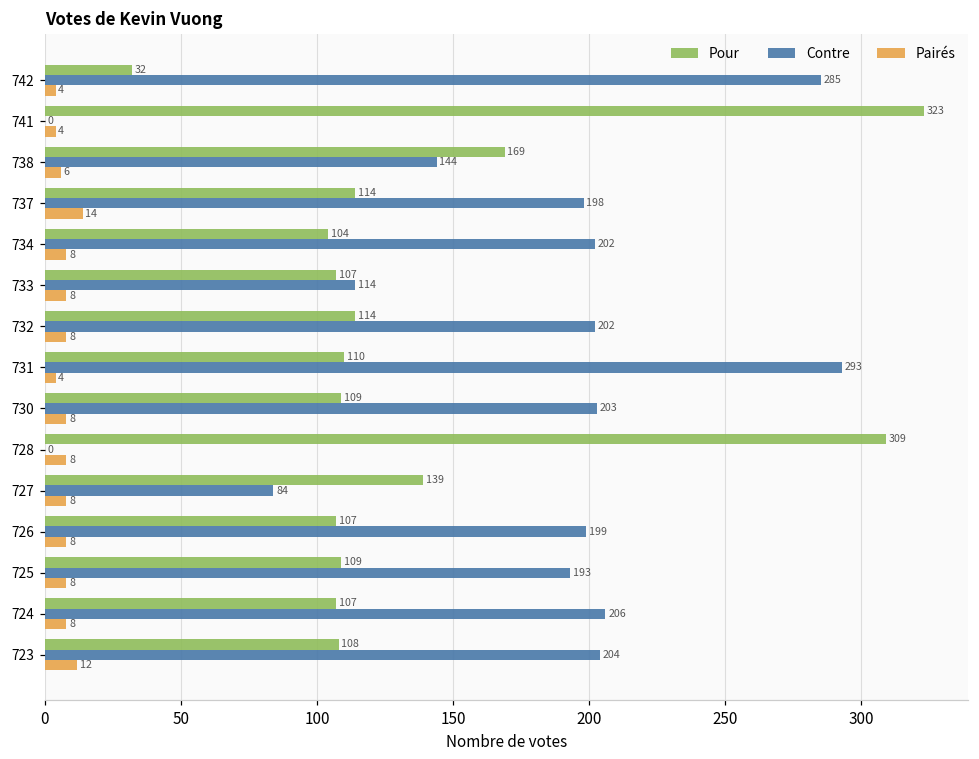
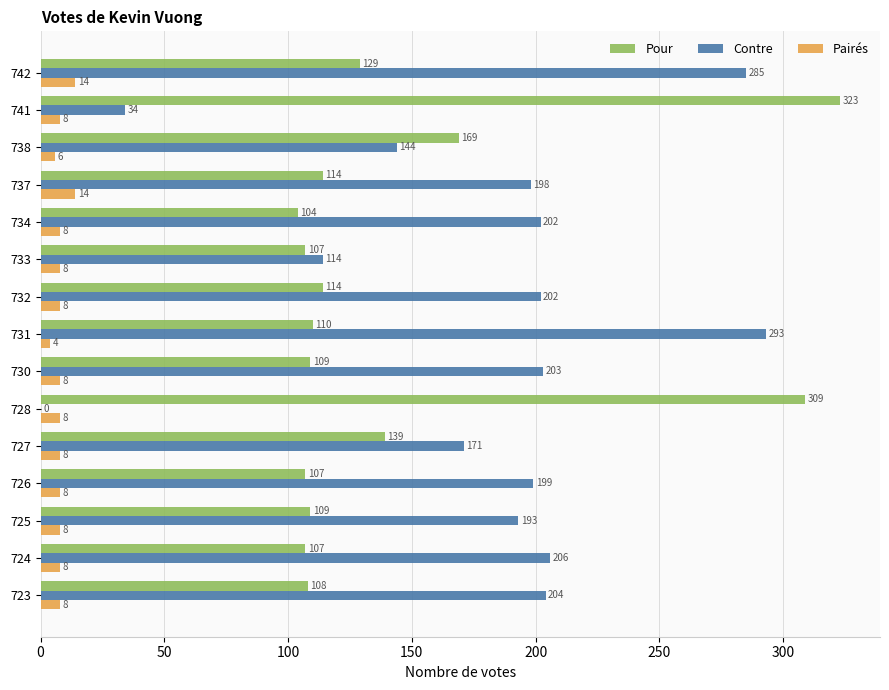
Pour, 742: 32 -> 129
Pairés, 742: 4 -> 14
Contre, 741: 0 -> 34
Pairés, 741: 4 -> 8
Contre, 727: 84 -> 171
Pairés, 723: 12 -> 8
